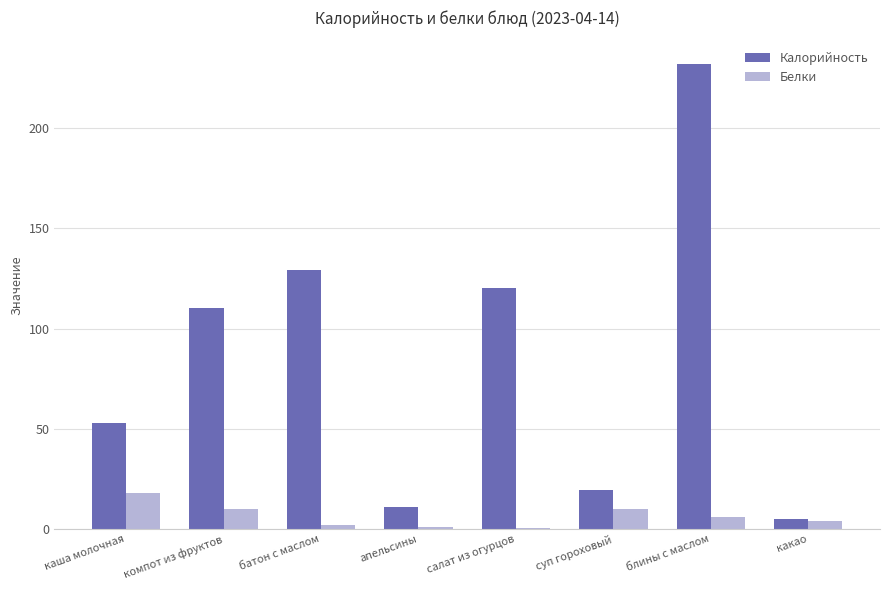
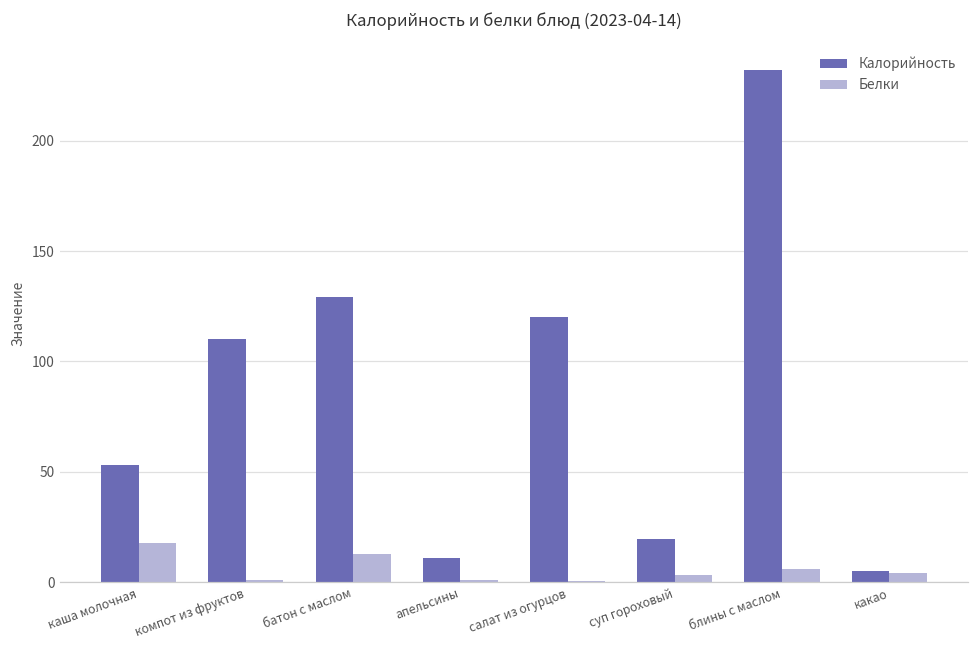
Белки, компот из фруктов: 10 -> 1
Белки, батон с маслом: 2 -> 13
Белки, суп гороховый: 10 -> 3
